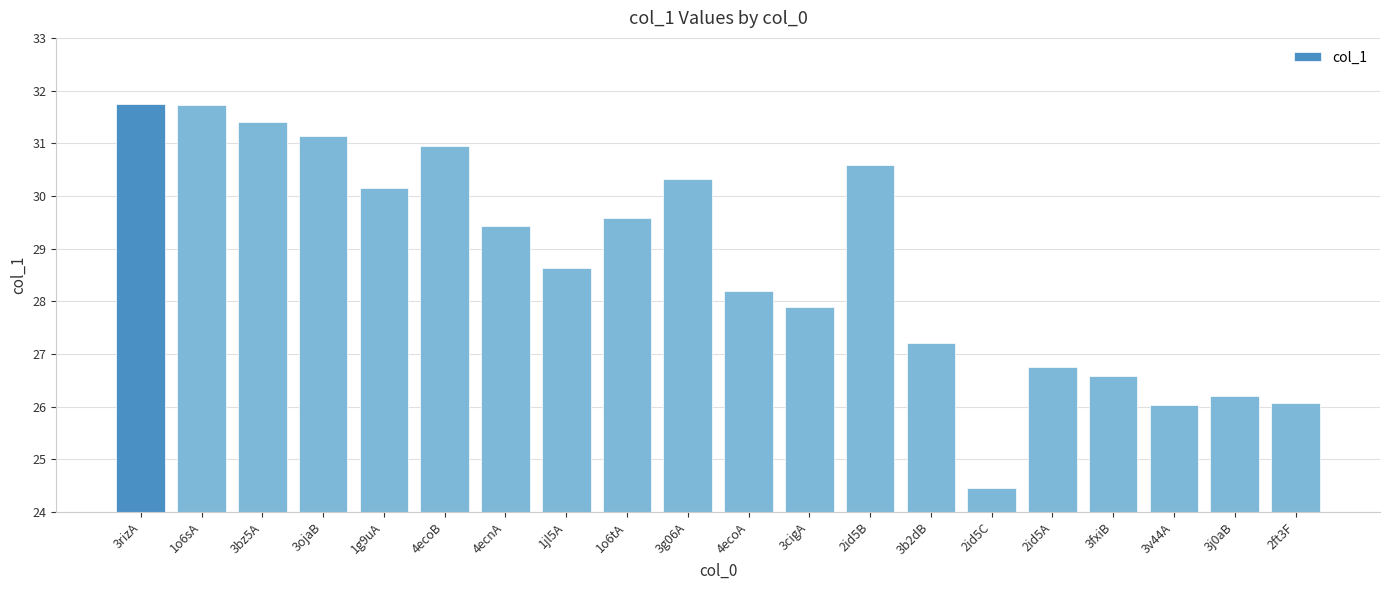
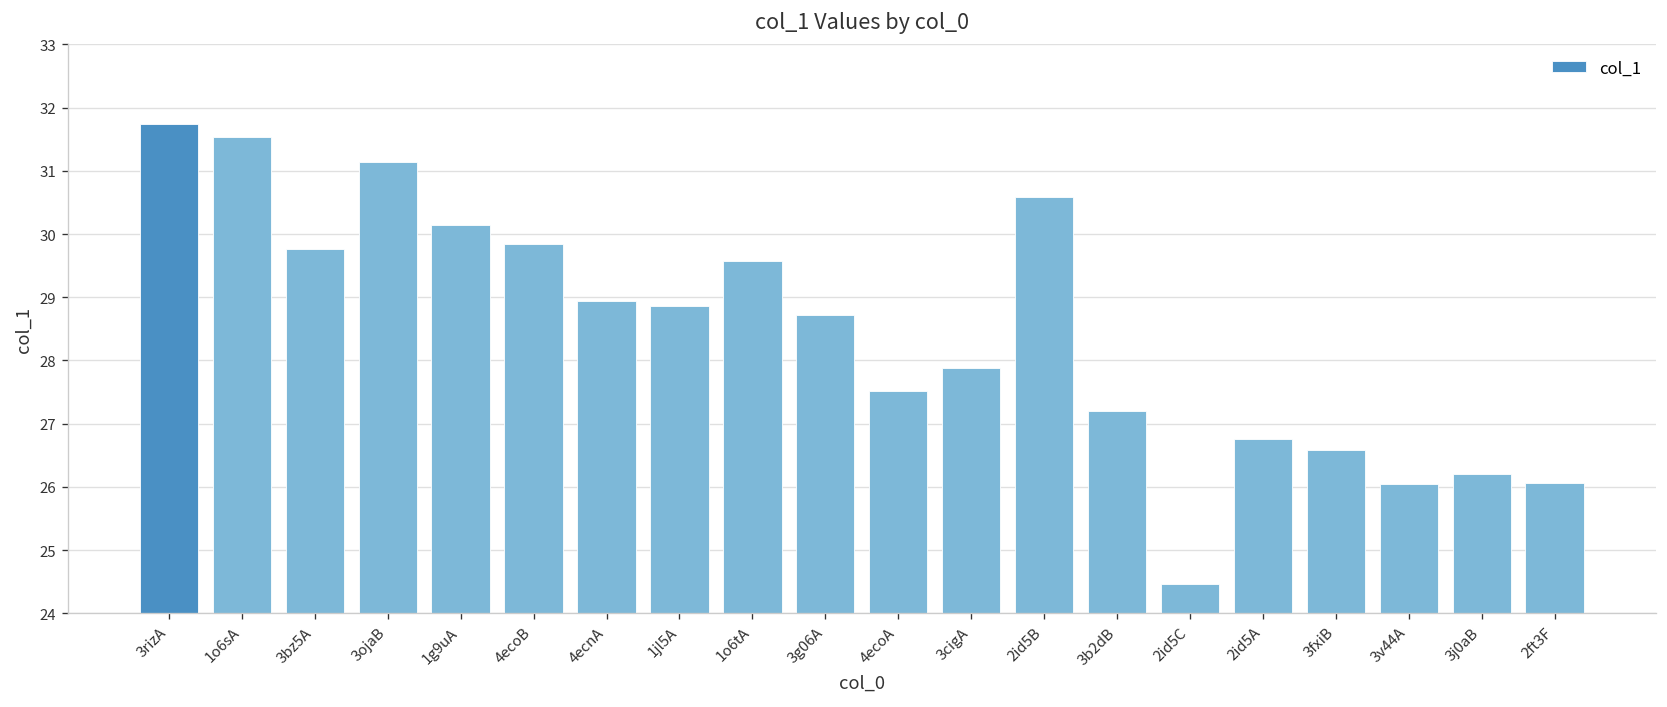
1o6sA: 31.7 -> 31.5
3bz5A: 31.4 -> 29.8
4ecoB: 30.9 -> 29.8
4ecnA: 29.4 -> 28.9
1jl5A: 28.6 -> 28.9
3g06A: 30.3 -> 28.7
4ecoA: 28.2 -> 27.5
